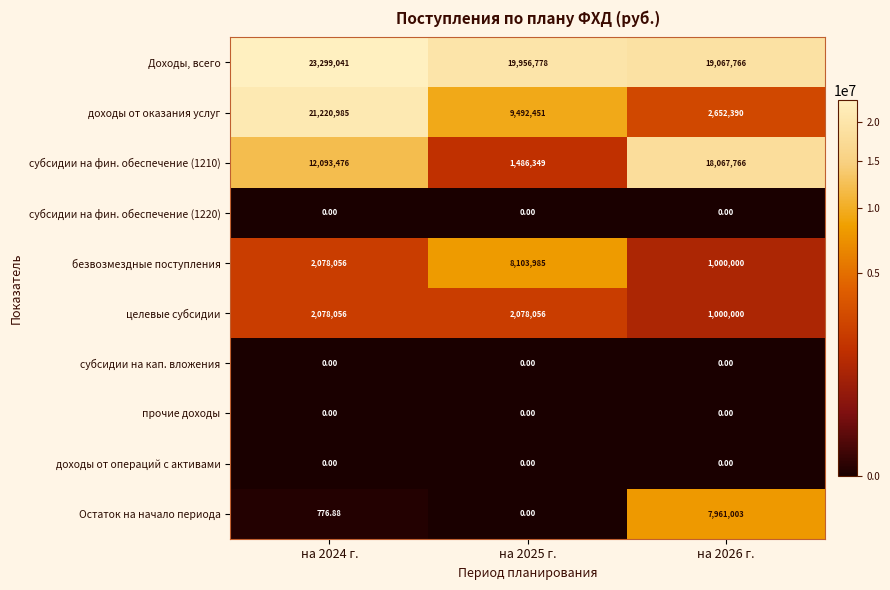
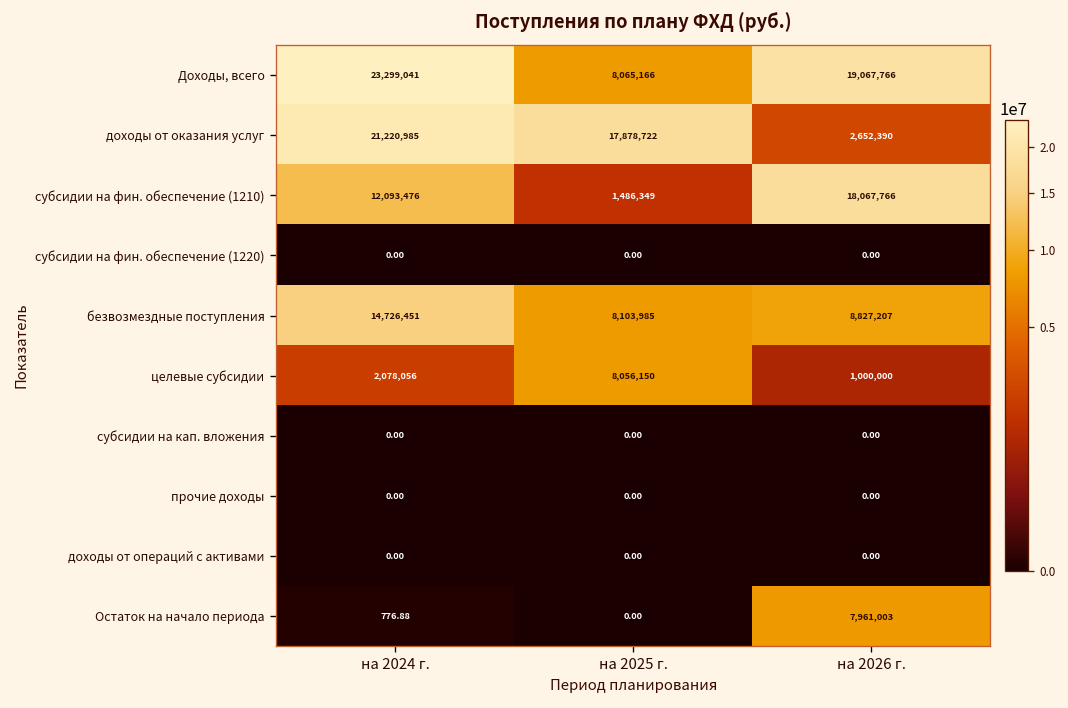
Доходы, всего, на 2025 г.: 19,956,778 -> 8,065,166
доходы от оказания услуг, на 2025 г.: 9,492,451 -> 17,878,722
безвозмездные поступления, на 2024 г.: 2,078,056 -> 14,726,451
безвозмездные поступления, на 2026 г.: 1,000,000 -> 8,827,207
целевые субсидии, на 2025 г.: 2,078,056 -> 8,056,150
